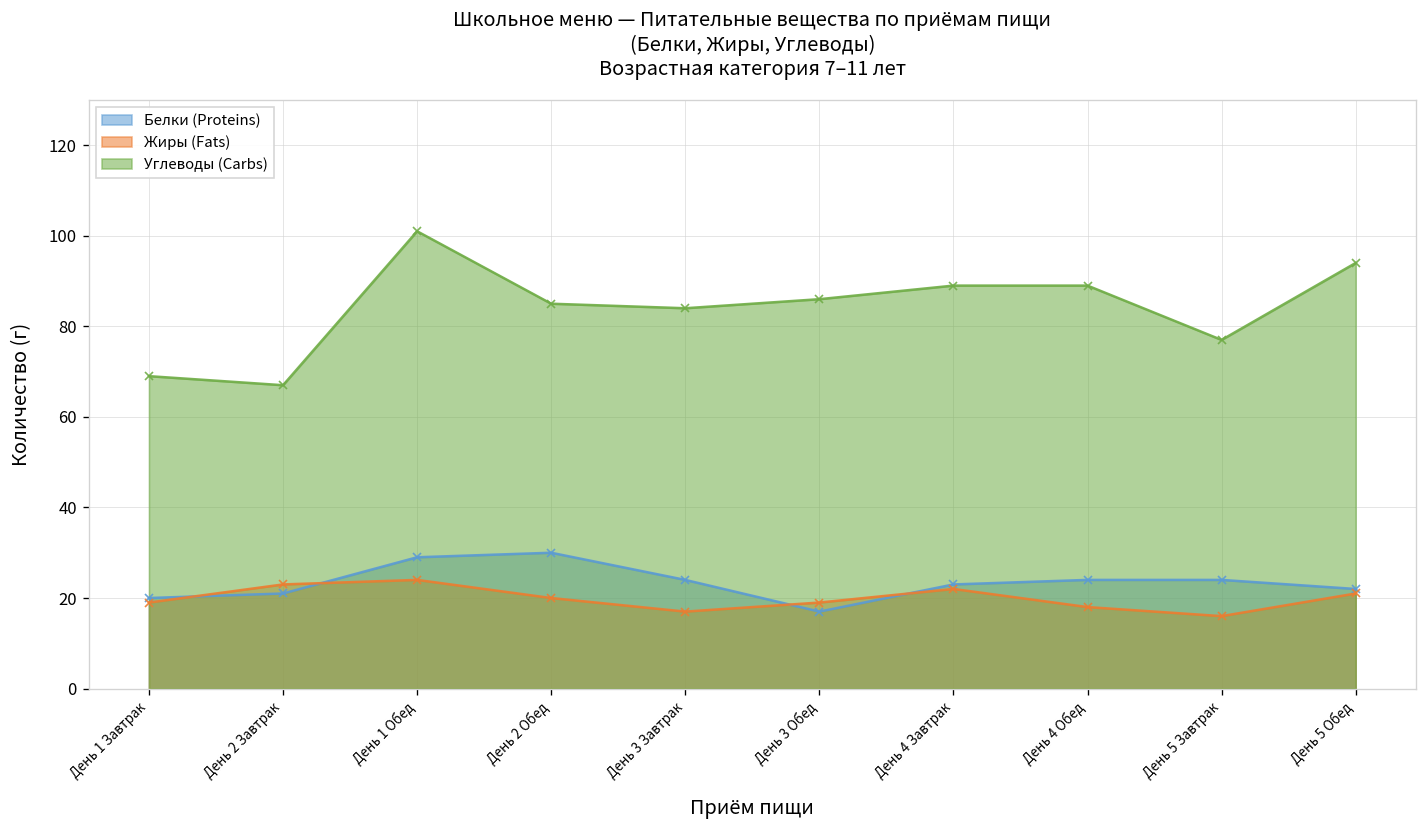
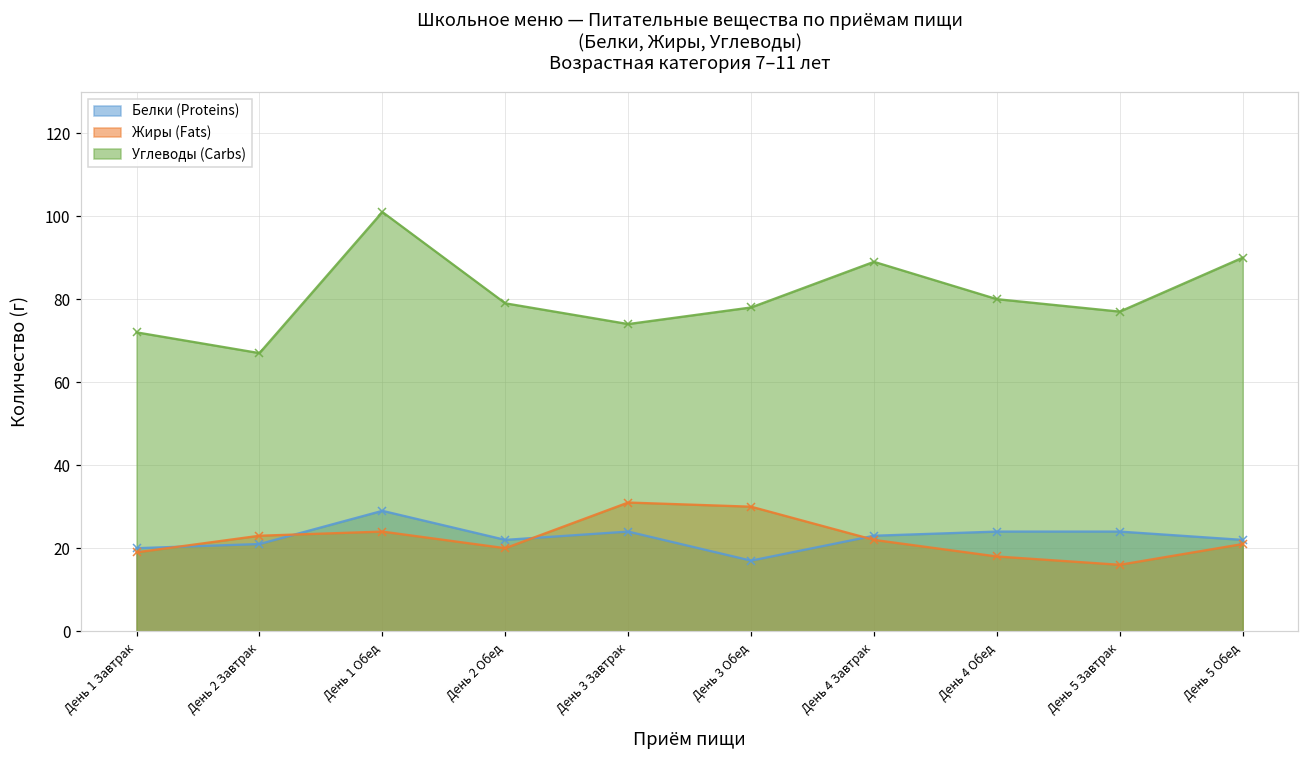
Углеводы (Carbs), День 1 Завтрак: 69 -> 72
Белки (Proteins), День 2 Обед: 30 -> 22
Углеводы (Carbs), День 2 Обед: 85 -> 79
Жиры (Fats), День 3 Завтрак: 17 -> 31
Углеводы (Carbs), День 3 Завтрак: 84 -> 74
Жиры (Fats), День 3 Обед: 19 -> 30
Углеводы (Carbs), День 3 Обед: 86 -> 78
Углеводы (Carbs), День 4 Обед: 89 -> 80
Углеводы (Carbs), День 5 Обед: 94 -> 90
